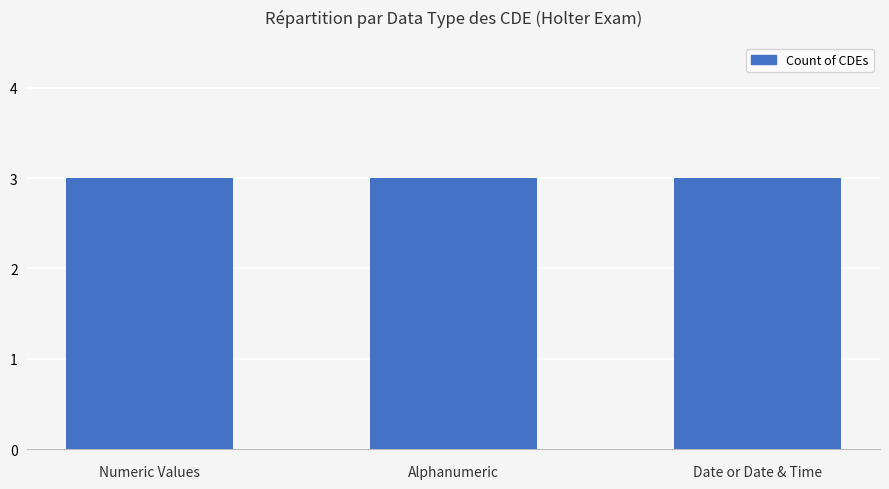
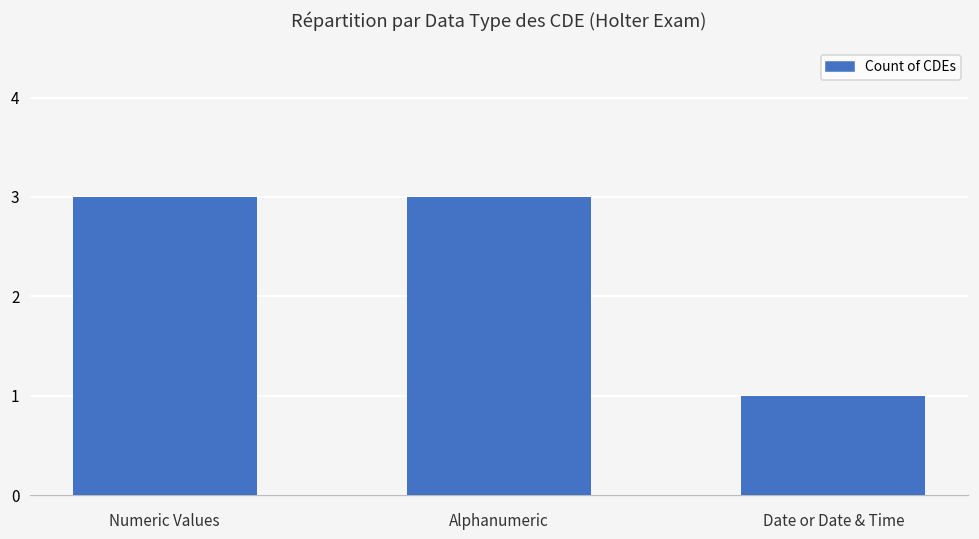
Date or Date & Time: 3 -> 1
